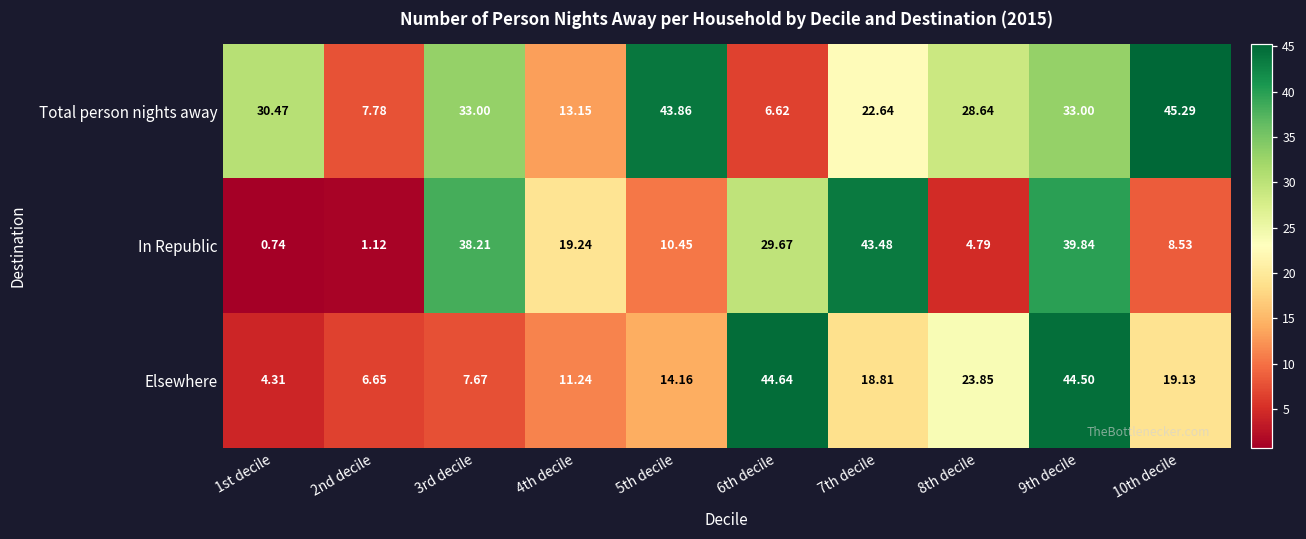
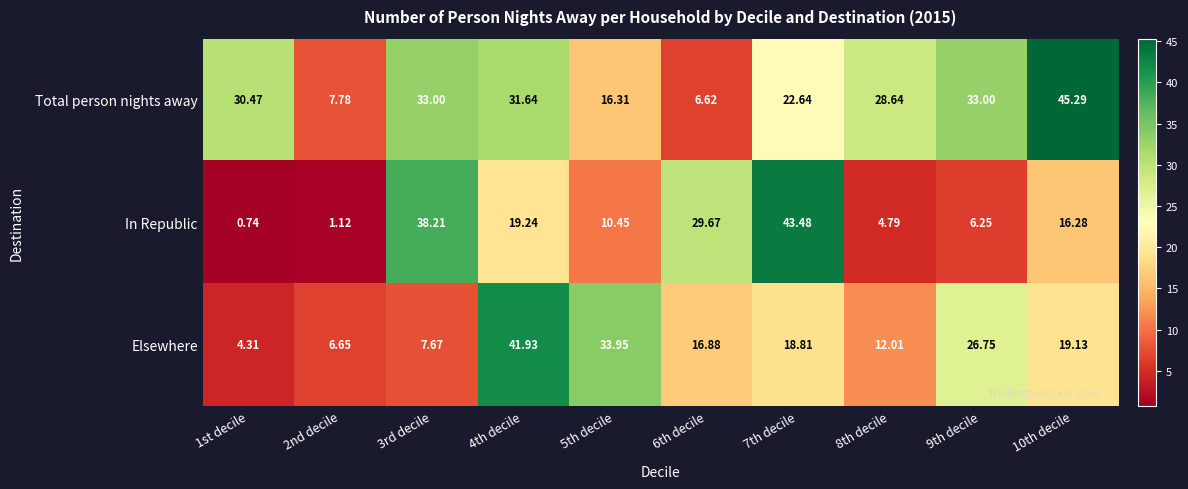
Total person nights away, 4th decile: 13.15 -> 31.64
Total person nights away, 5th decile: 43.86 -> 16.31
In Republic, 9th decile: 39.84 -> 6.25
In Republic, 10th decile: 8.53 -> 16.28
Elsewhere, 4th decile: 11.24 -> 41.93
Elsewhere, 5th decile: 14.16 -> 33.95
Elsewhere, 6th decile: 44.64 -> 16.88
Elsewhere, 8th decile: 23.85 -> 12.01
Elsewhere, 9th decile: 44.50 -> 26.75
